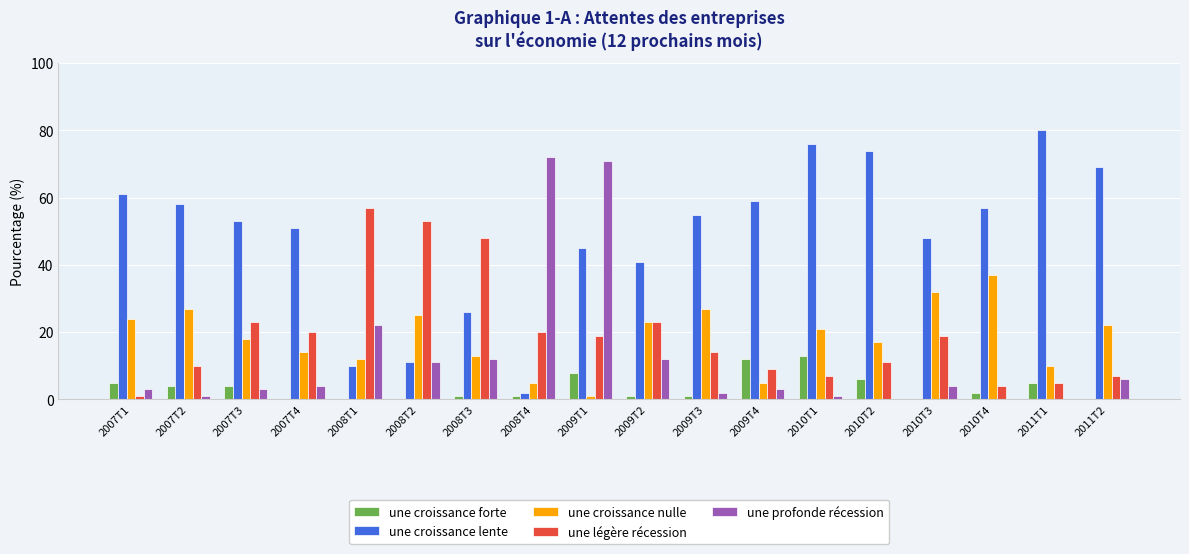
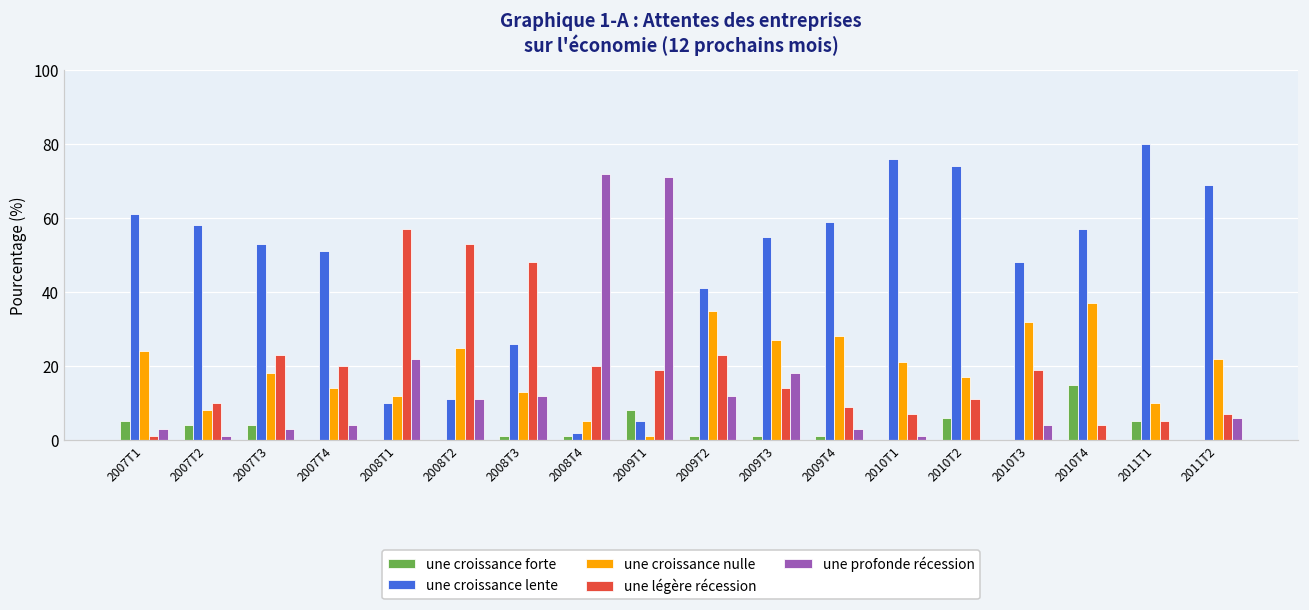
une croissance nulle, 2007T2: 27 -> 8
une croissance lente, 2009T1: 45 -> 5
une croissance nulle, 2009T2: 23 -> 35
une profonde récession, 2009T3: 2 -> 18
une croissance forte, 2009T4: 12 -> 1
une croissance nulle, 2009T4: 5 -> 28
une croissance forte, 2010T1: 13 -> 0
une croissance forte, 2010T4: 2 -> 15
